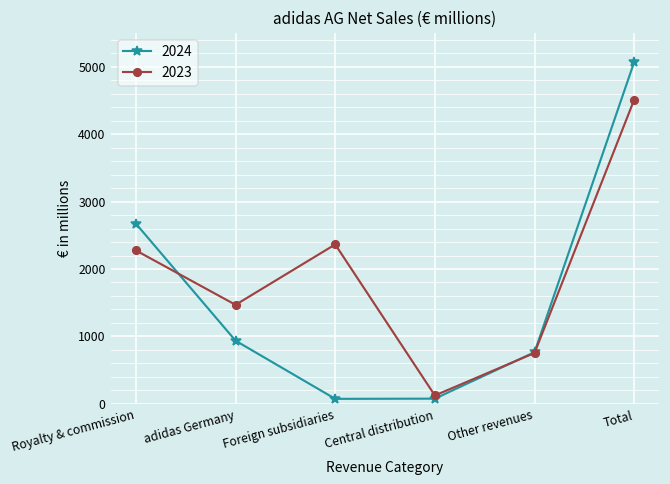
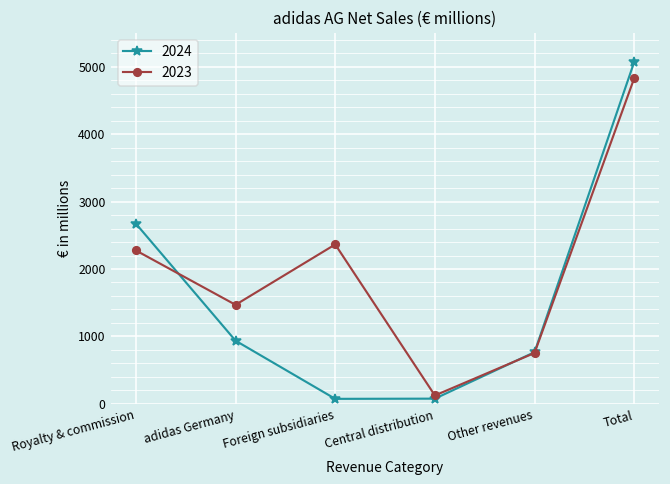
2023, Total: 4500 -> 4800
